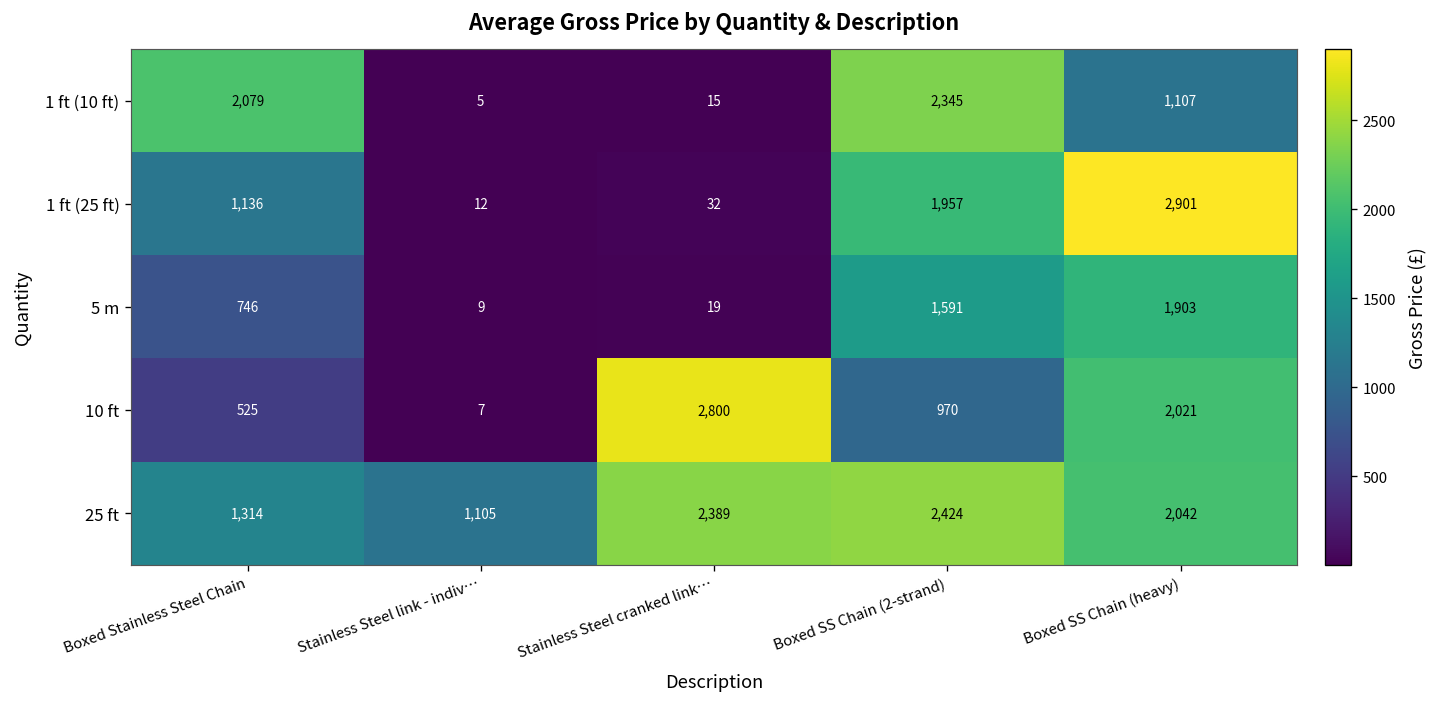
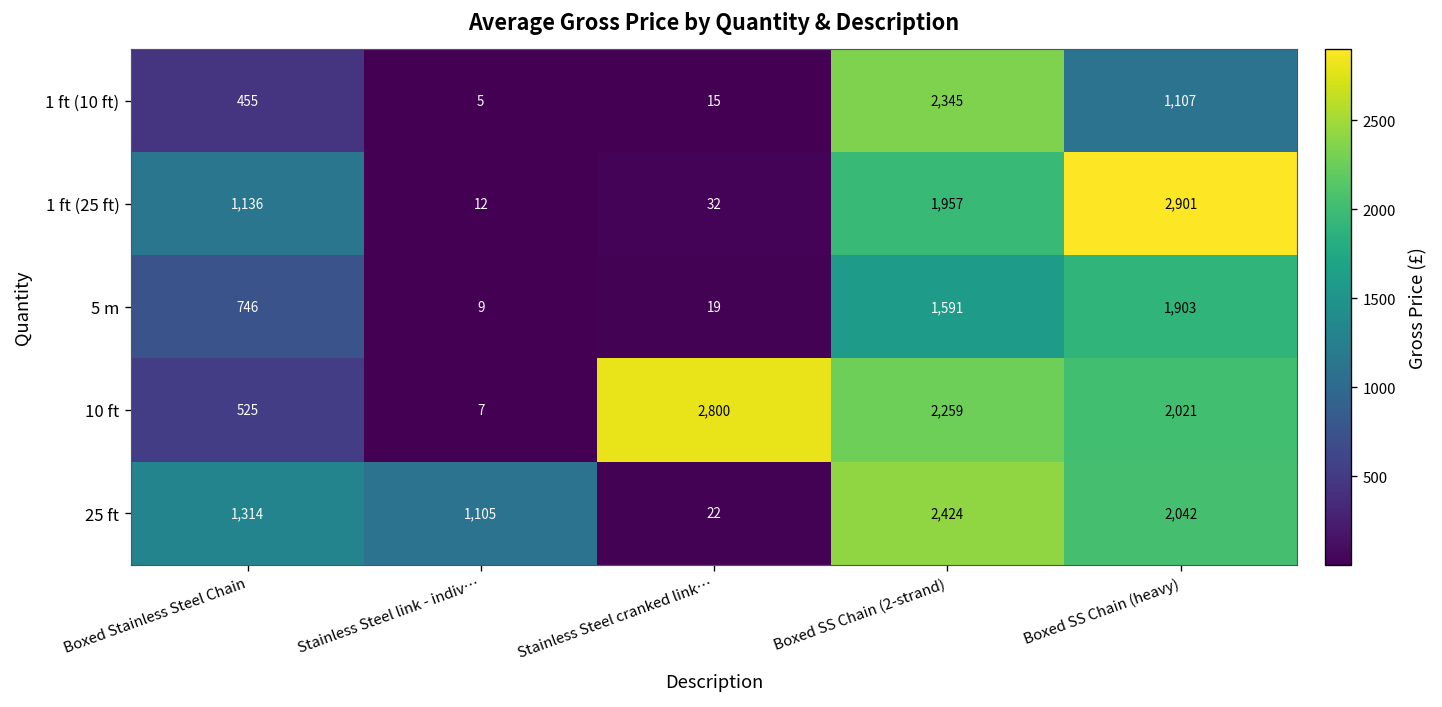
1 ft (10 ft), Boxed Stainless Steel Chain: 2,079 -> 455
10 ft, Boxed SS Chain (2-strand): 970 -> 2,259
25 ft, Stainless Steel cranked link…: 2,389 -> 22
